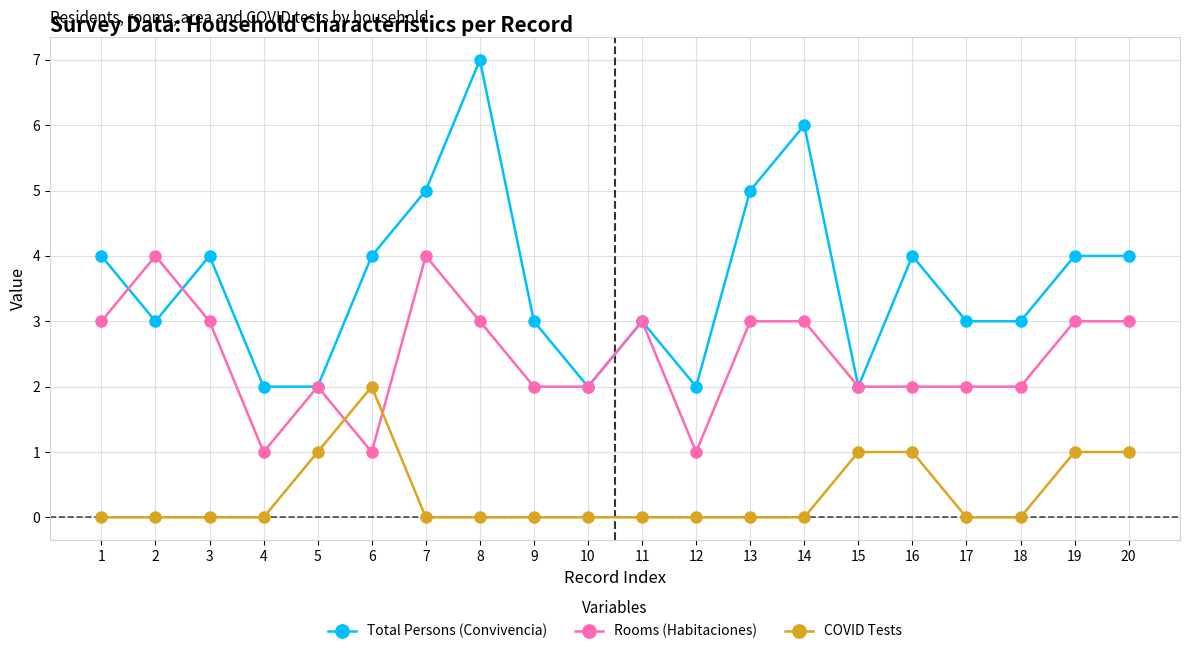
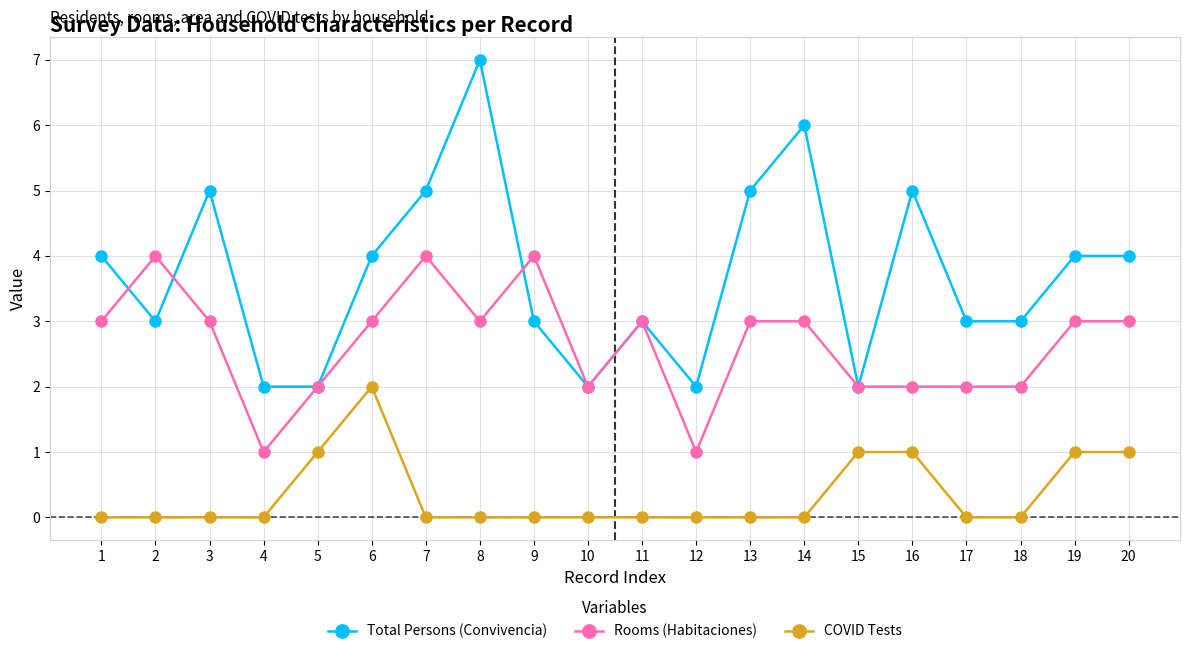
Total Persons (Convivencia), 3: 4 -> 5
Rooms (Habitaciones), 6: 1 -> 3
Rooms (Habitaciones), 9: 2 -> 4
Total Persons (Convivencia), 16: 4 -> 5
